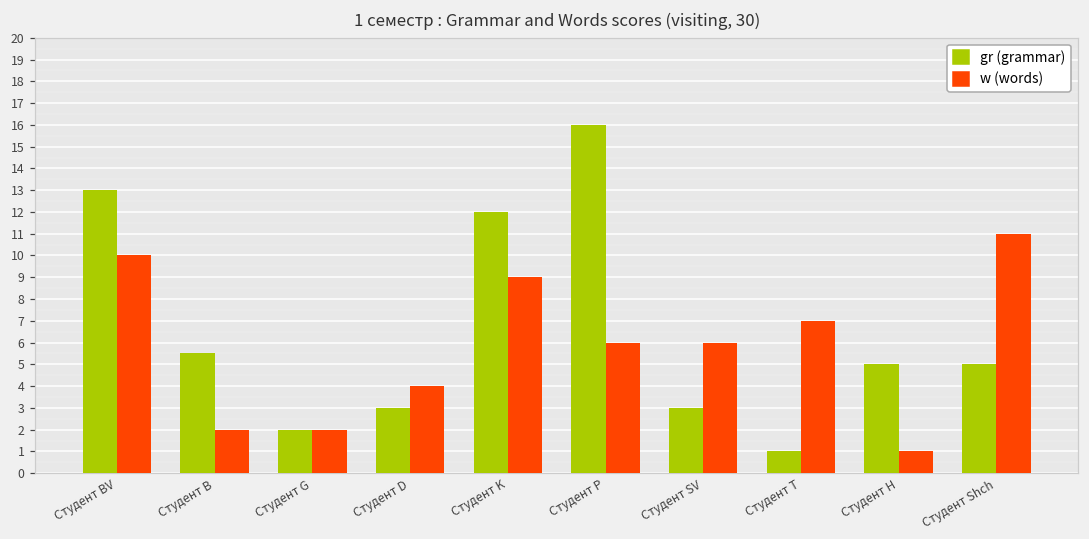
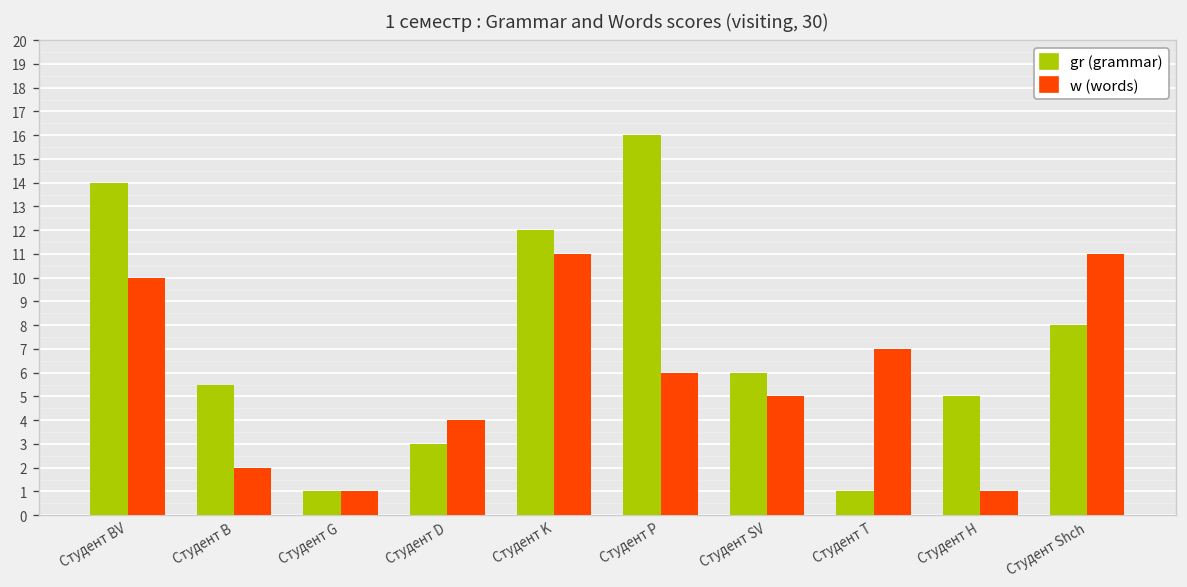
gr (grammar), Студент BV: 13 -> 14
gr (grammar), Студент G: 2 -> 1
w (words), Студент G: 2 -> 1
w (words), Студент K: 9 -> 11
gr (grammar), Студент SV: 3 -> 6
w (words), Студент SV: 6 -> 5
gr (grammar), Студент Shch: 5 -> 8
